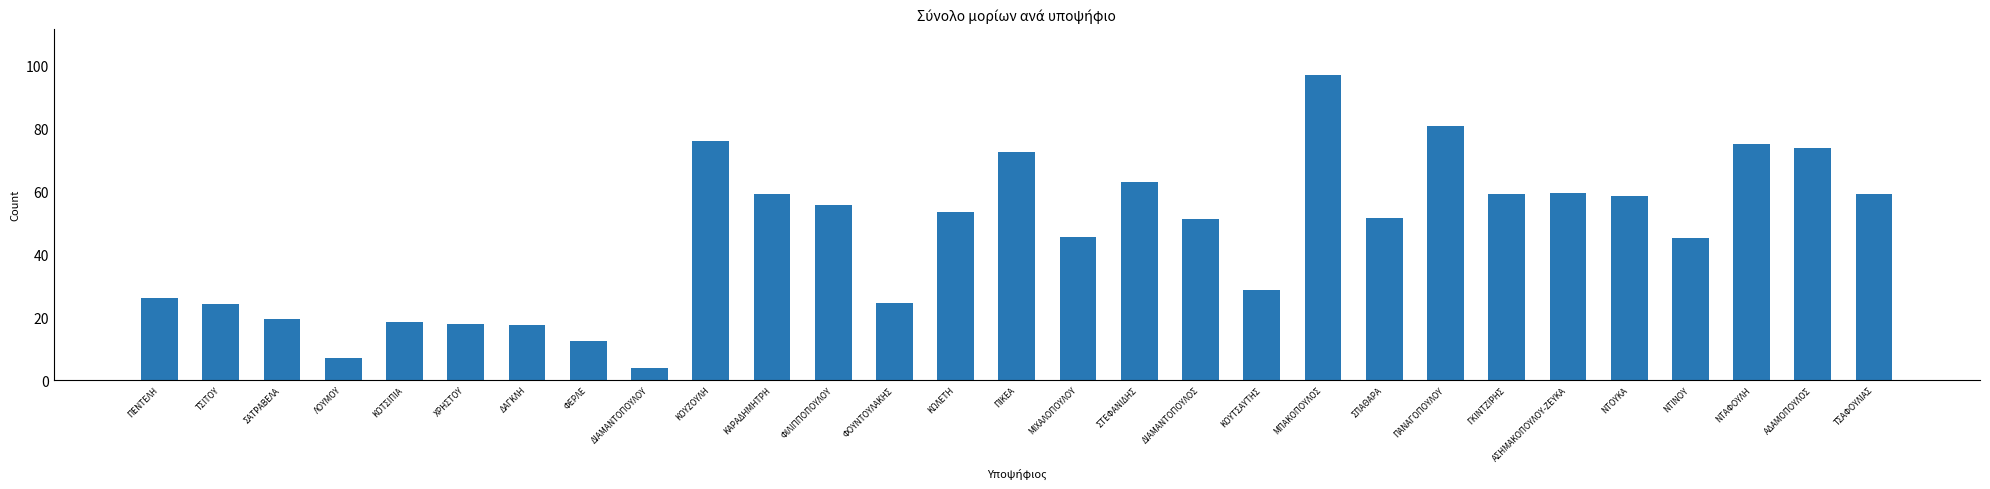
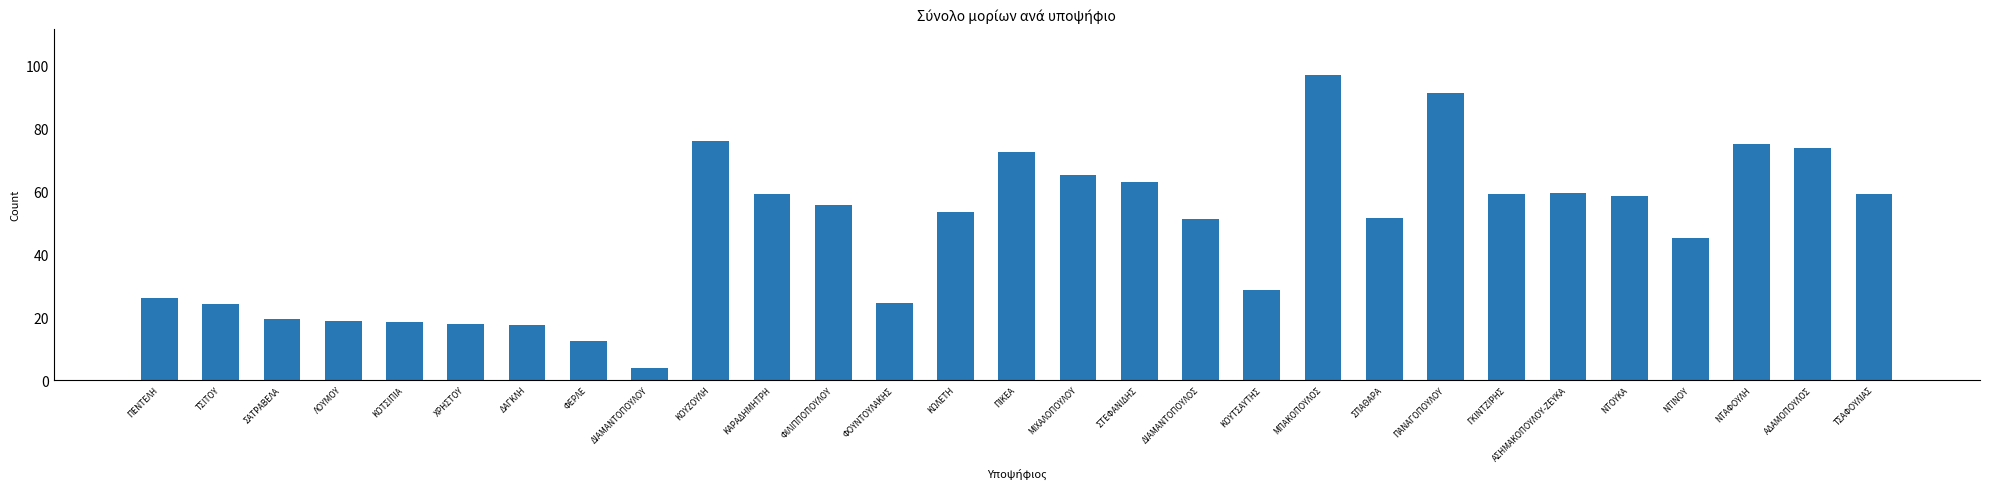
ΛΟΥΜΟΥ: 7 -> 19
ΜΙΧΑΛΟΠΟΥΛΟΥ: 46 -> 65
ΠΑΝΑΓΟΠΟΥΛΟΥ: 81 -> 91
